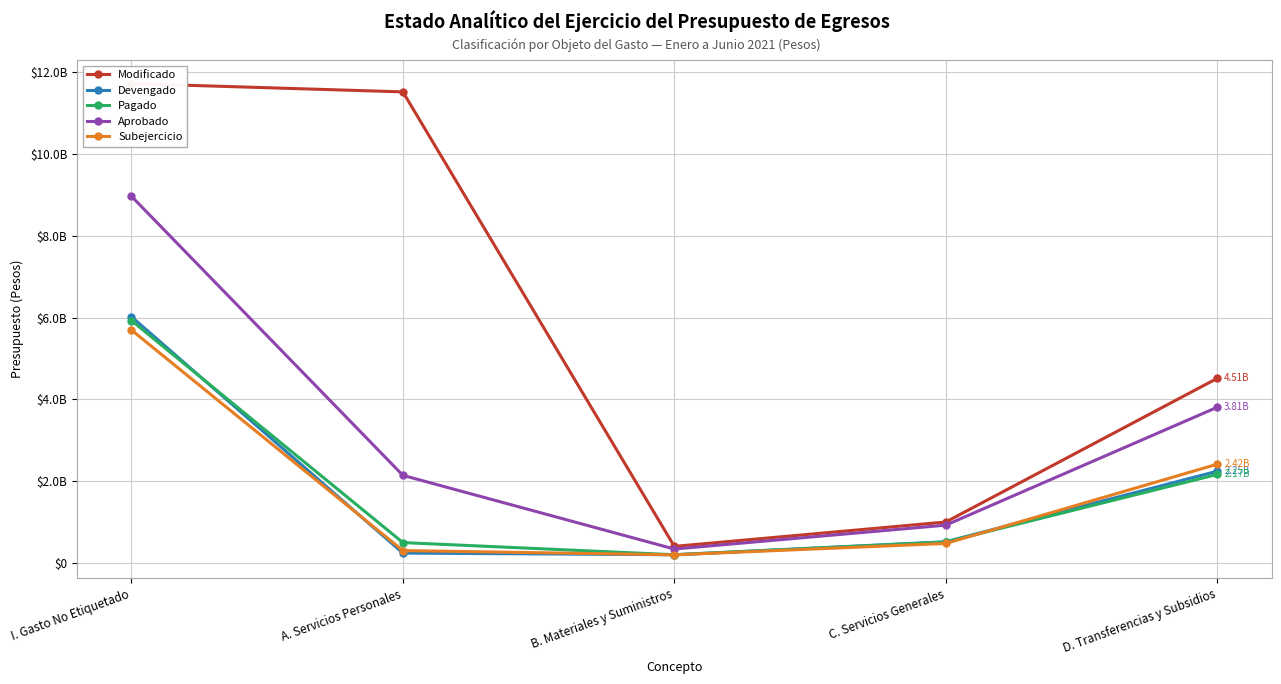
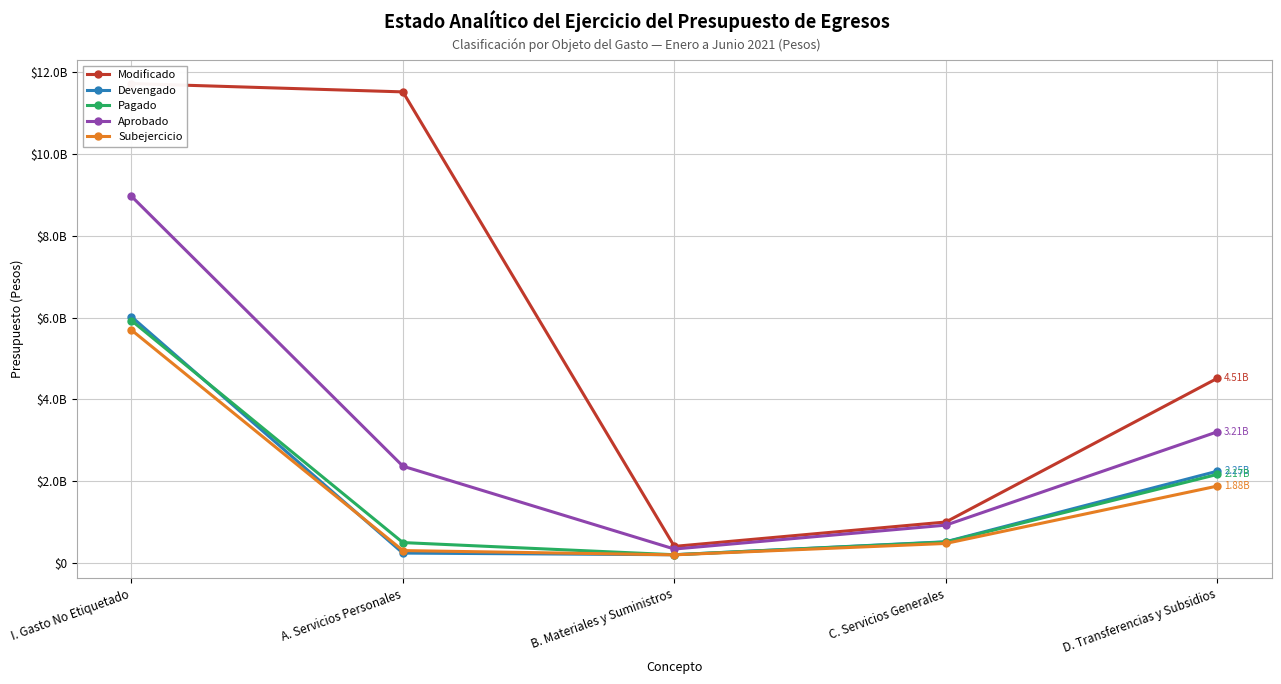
Aprobado, A. Servicios Personales: $2100000000 -> $2400000000
Aprobado, D. Transferencias y Subsidios: 3.81B -> 3.21B
Subejercicio, D. Transferencias y Subsidios: 2.42B -> 1.88B
